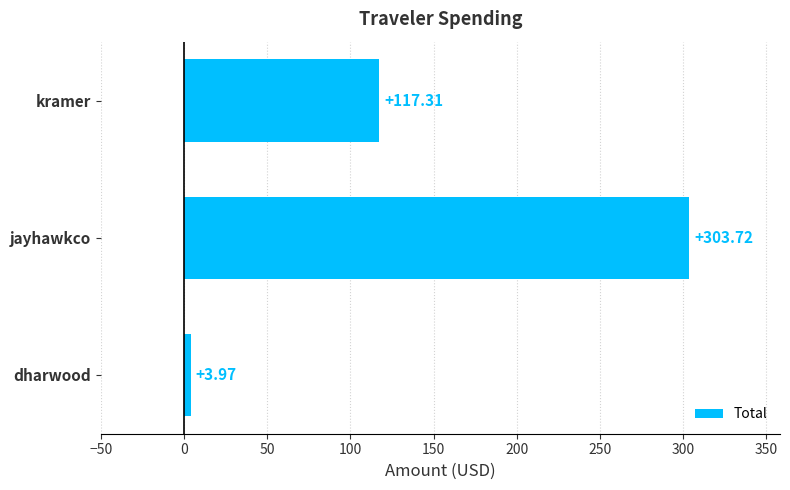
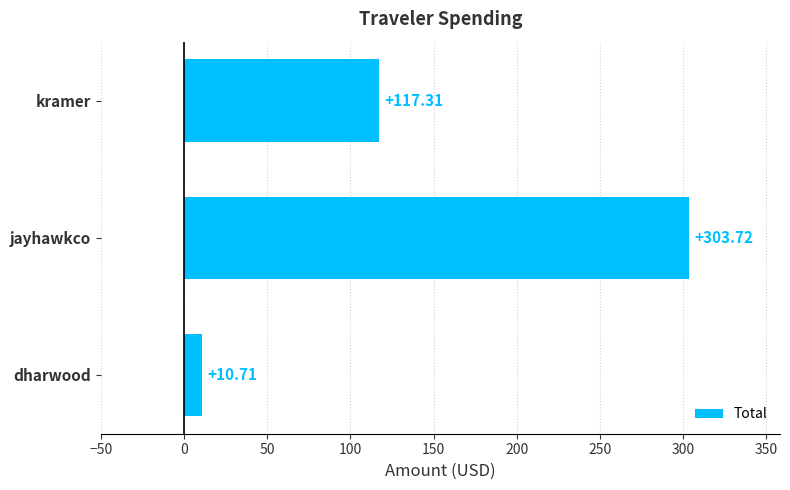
dharwood: +3.97 -> +10.71
